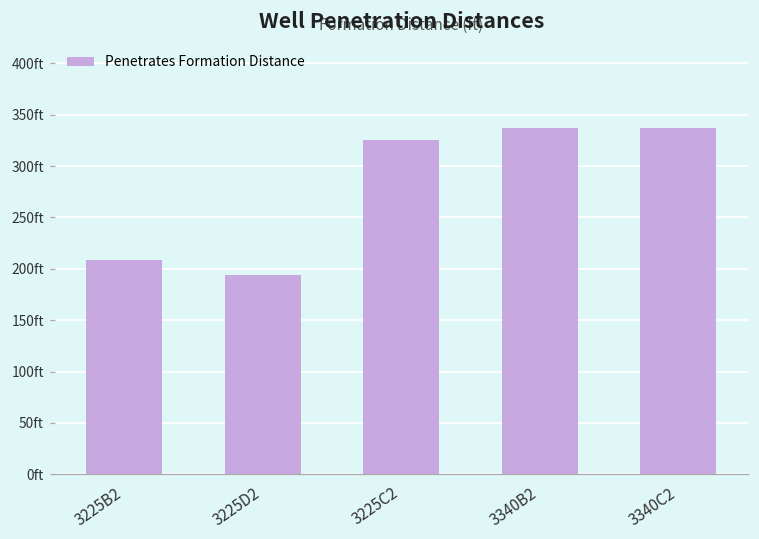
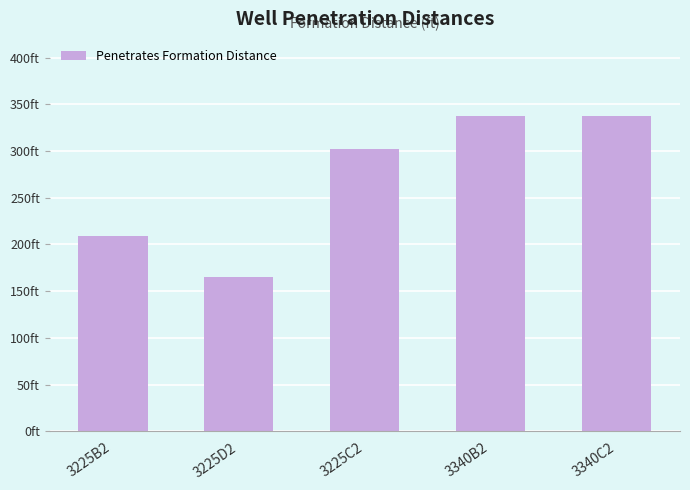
3225D2: 190ft -> 170ft
3225C2: 330ft -> 300ft
